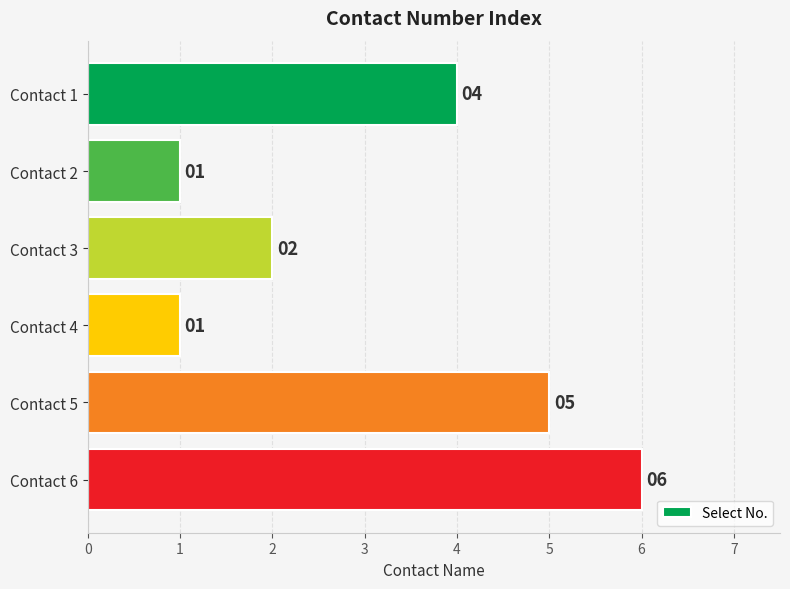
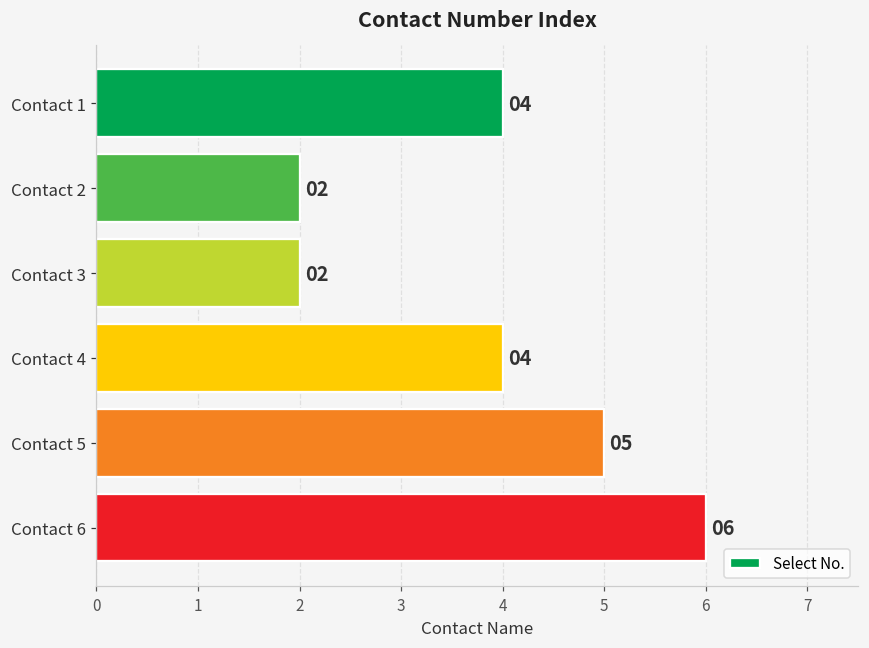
Contact 2: 01 -> 02
Contact 4: 01 -> 04
